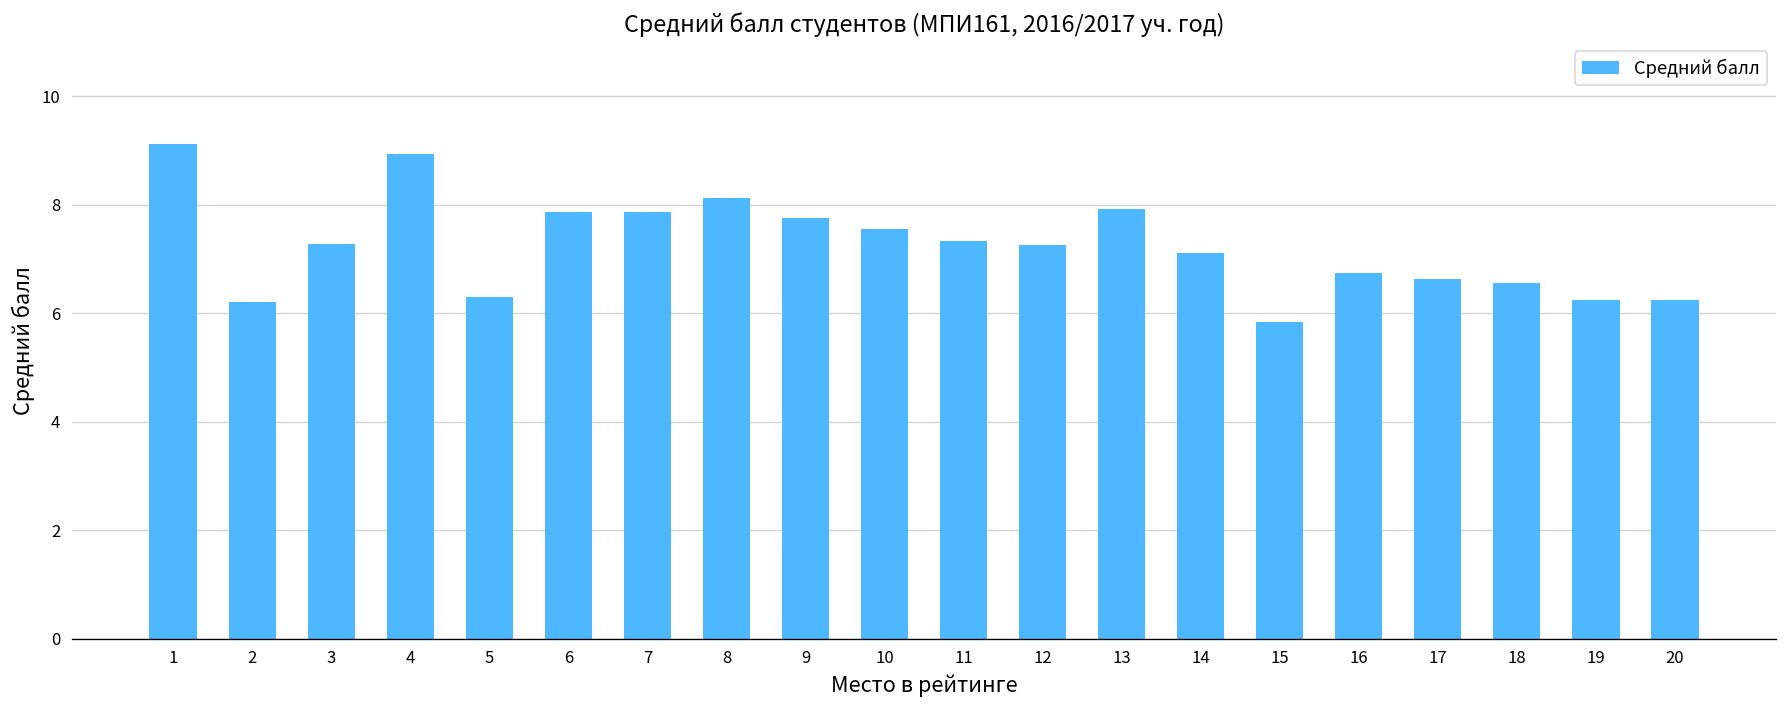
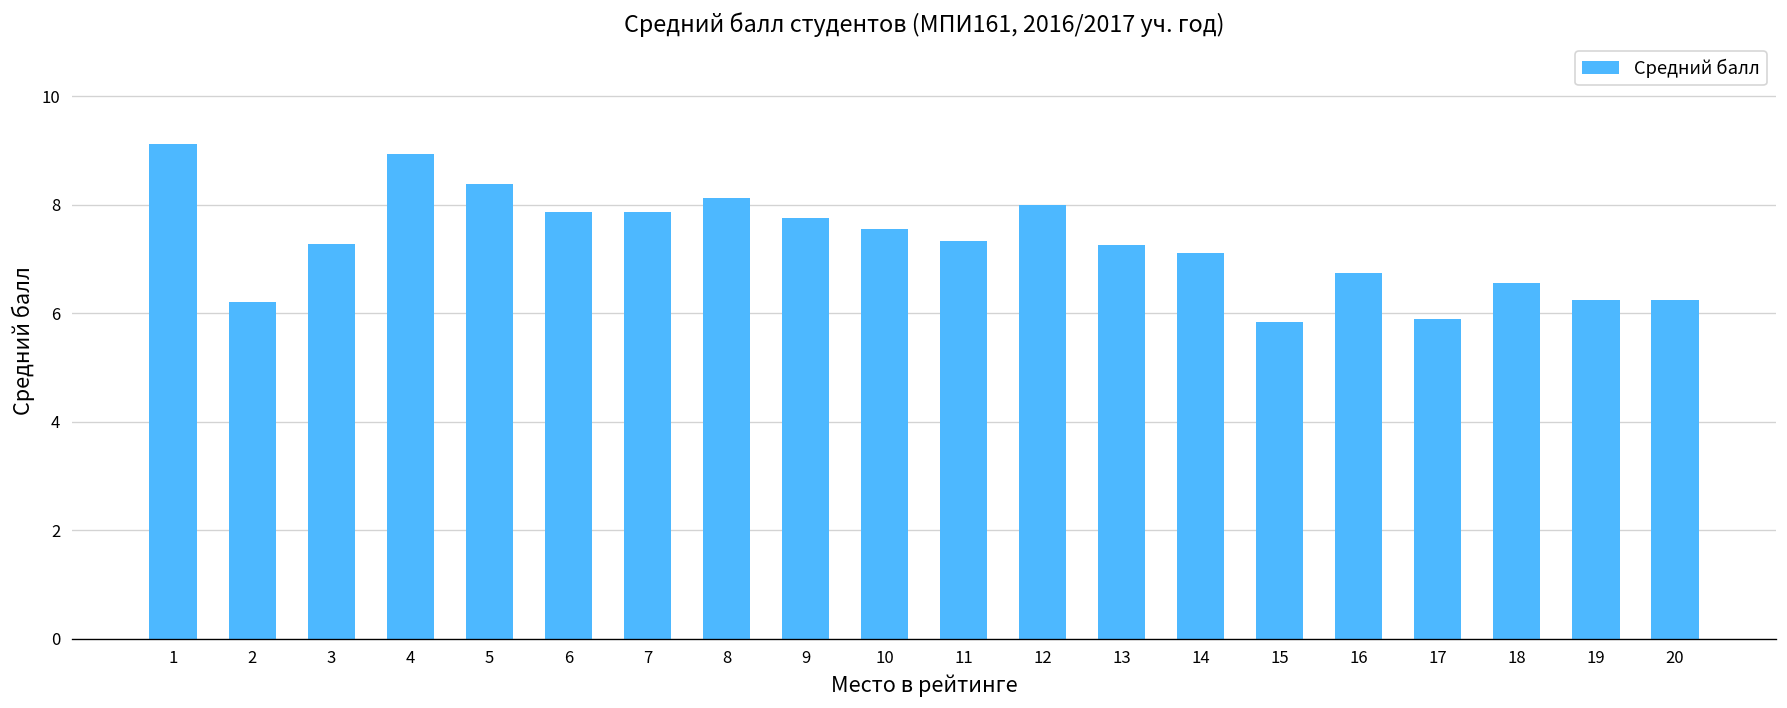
5: 6.3 -> 8.4
12: 7.3 -> 8.0
13: 7.9 -> 7.3
17: 6.6 -> 5.9
